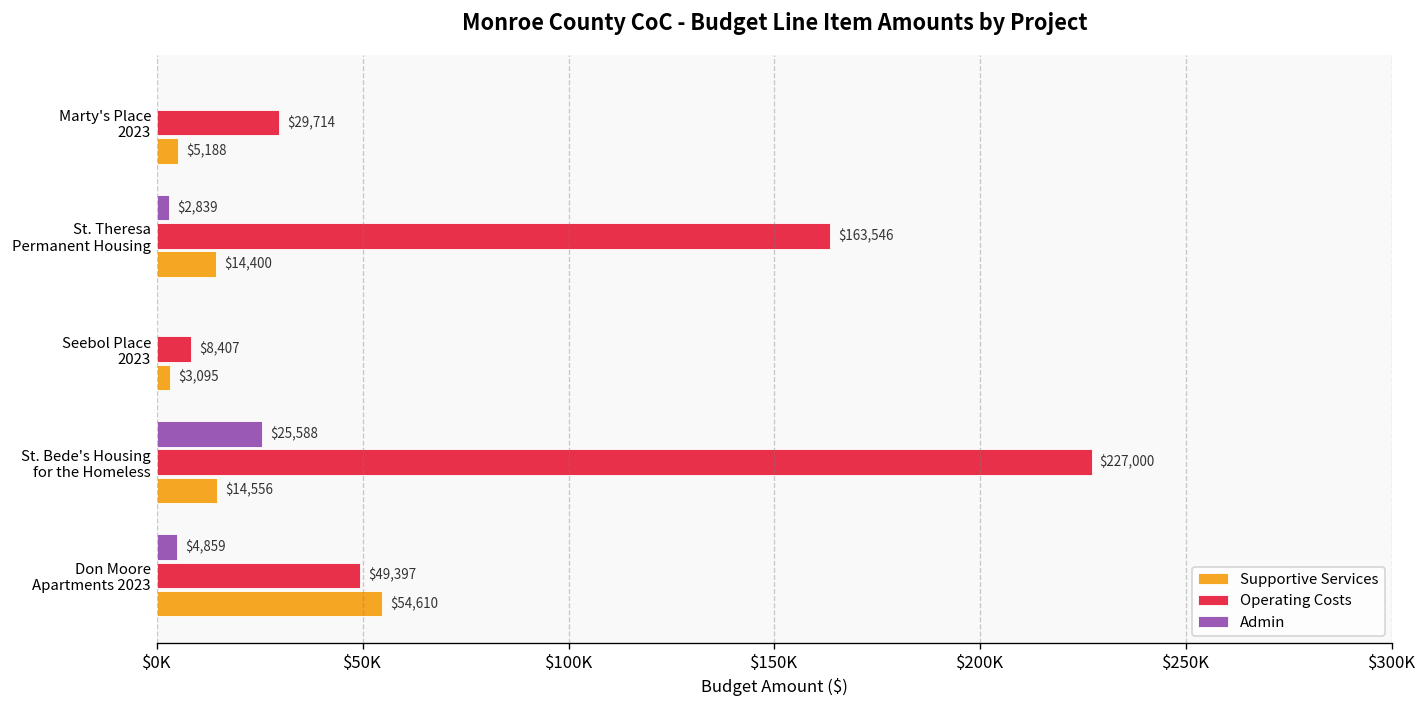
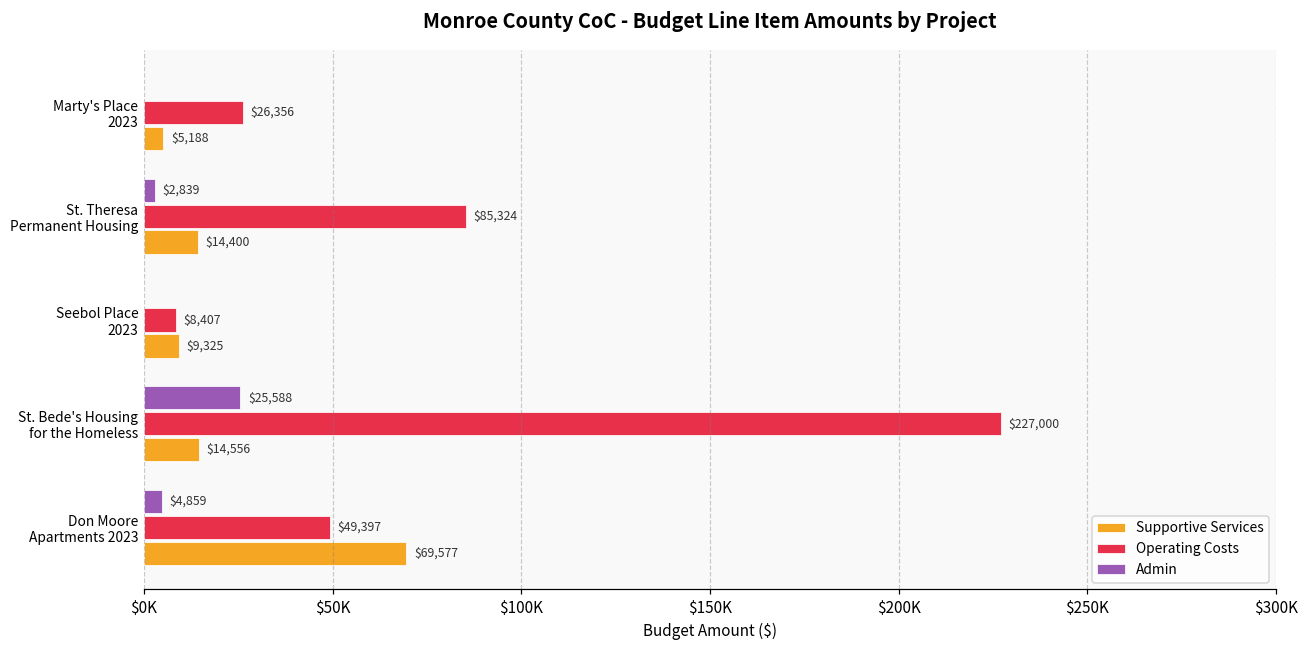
Operating Costs, Marty's Place 2023: $29,714 -> $26,356
Operating Costs, St. Theresa Permanent Housing: $163,546 -> $85,324
Supportive Services, Seebol Place 2023: $3,095 -> $9,325
Supportive Services, Don Moore Apartments 2023: $54,610 -> $69,577
